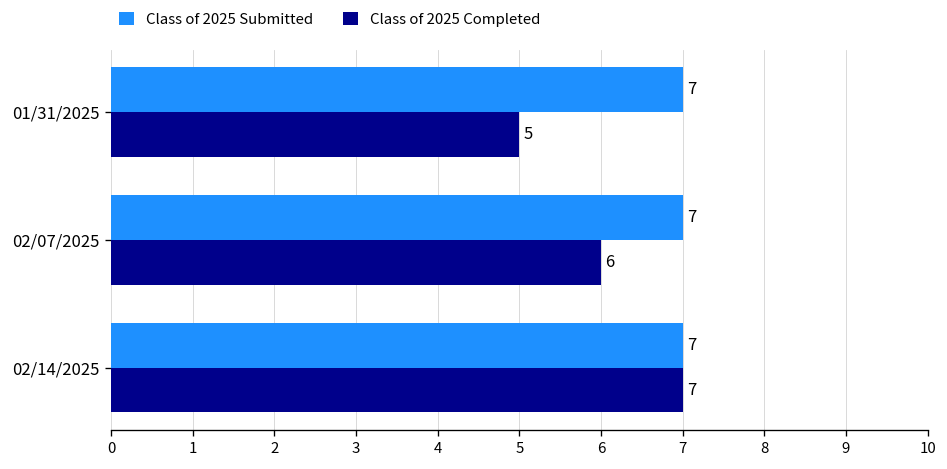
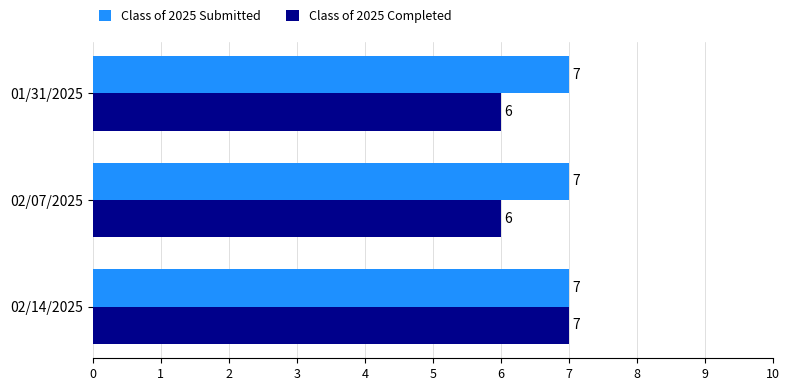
Class of 2025 Completed, 01/31/2025: 5 -> 6
